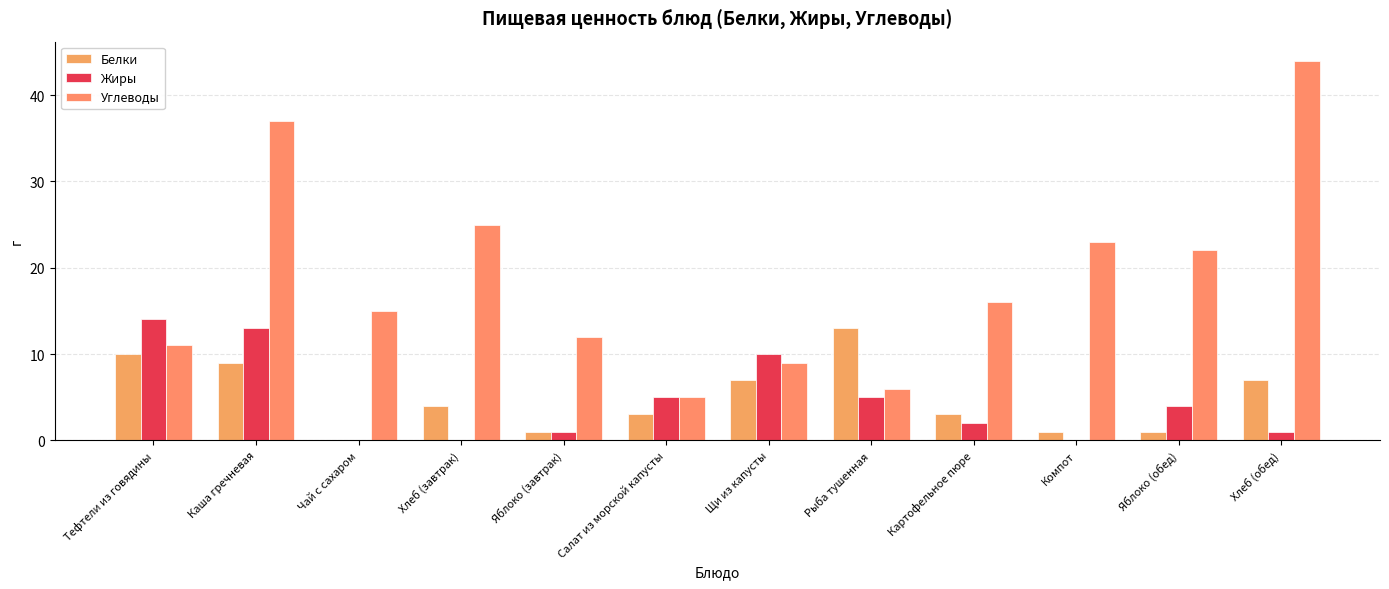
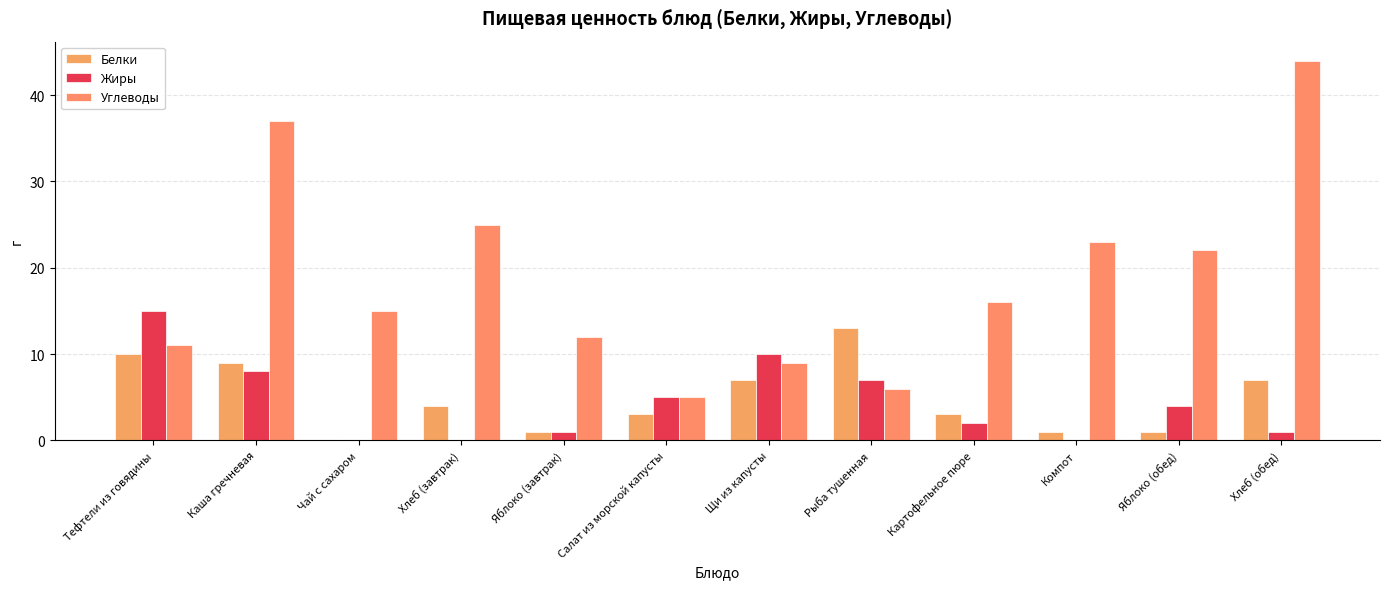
Жиры, Тефтели из говядины: 14 -> 15
Жиры, Каша гречневая: 13 -> 8
Жиры, Рыба тушенная: 5 -> 7
